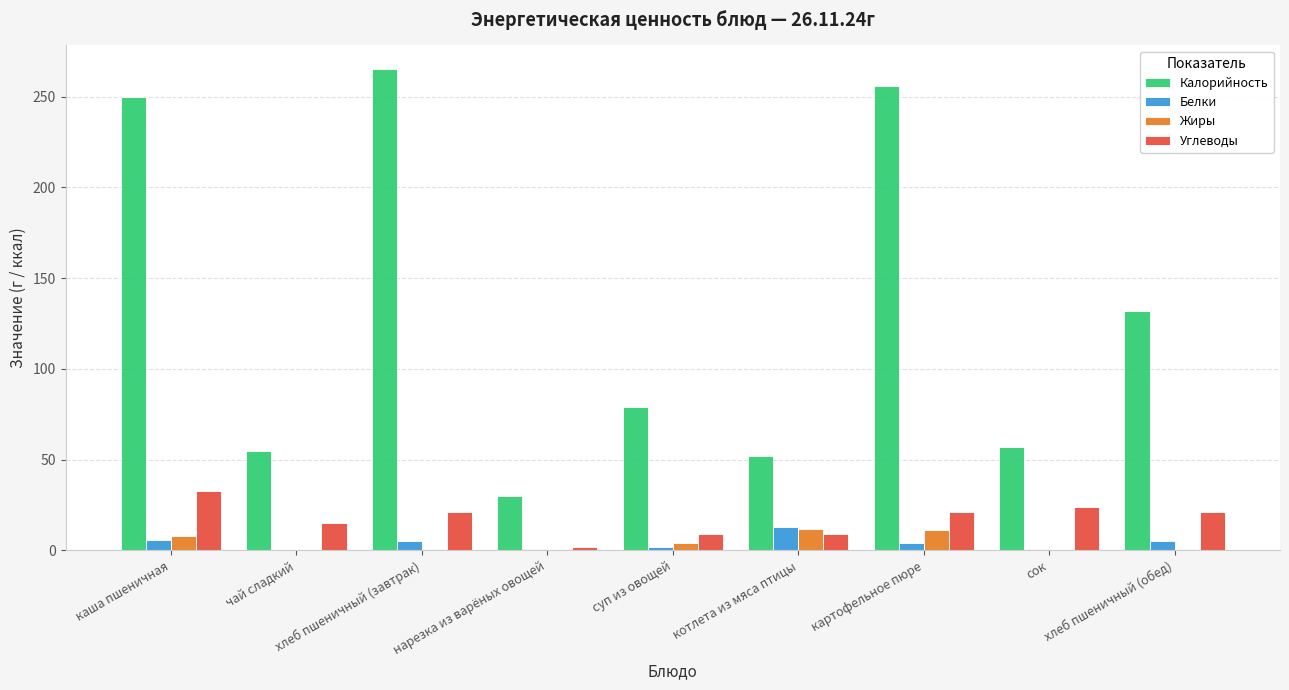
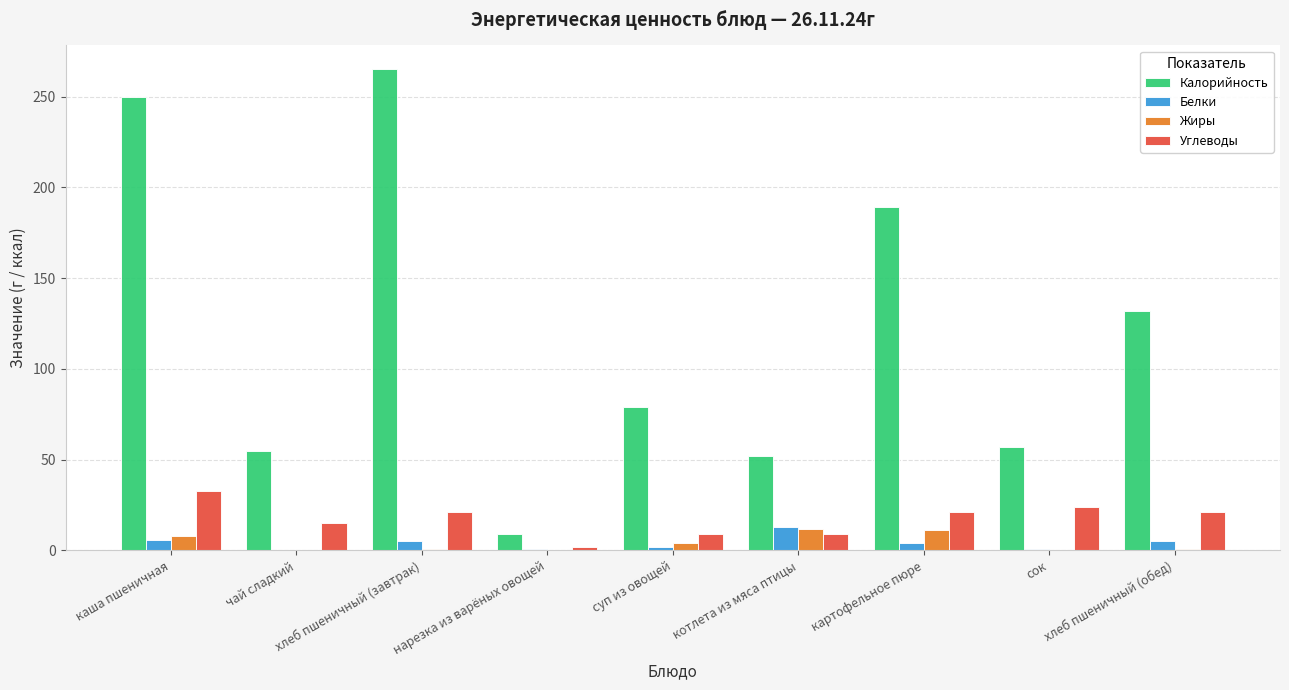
Калорийность, нарезка из варёных овощей: 30 -> 9
Калорийность, картофельное пюре: 256 -> 189
